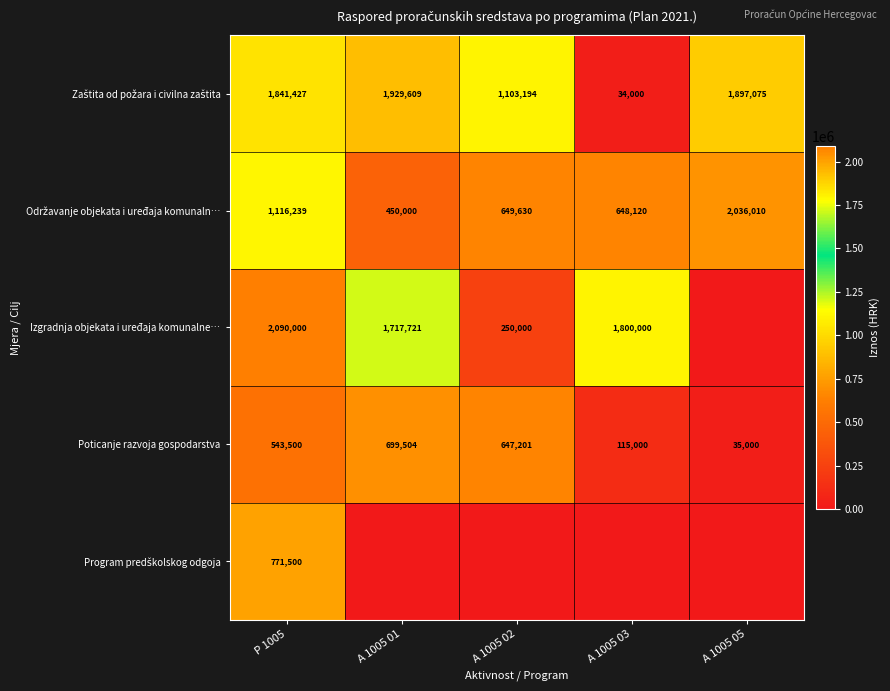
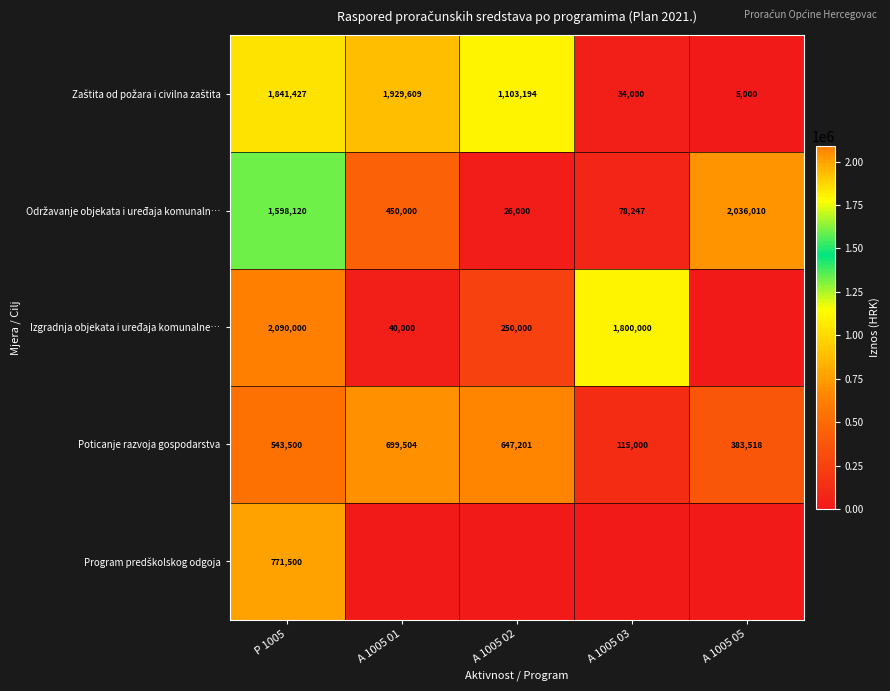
Zaštita od požara i civilna zaštita, A 1005 05: 1,897,075 -> 5,000
Održavanje objekata i uređaja komunaln…, P 1005: 1,116,239 -> 1,598,120
Održavanje objekata i uređaja komunaln…, A 1005 02: 649,630 -> 26,000
Održavanje objekata i uređaja komunaln…, A 1005 03: 648,120 -> 78,247
Izgradnja objekata i uređaja komunalne…, A 1005 01: 1,717,721 -> 40,000
Poticanje razvoja gospodarstva, A 1005 05: 35,000 -> 383,518
